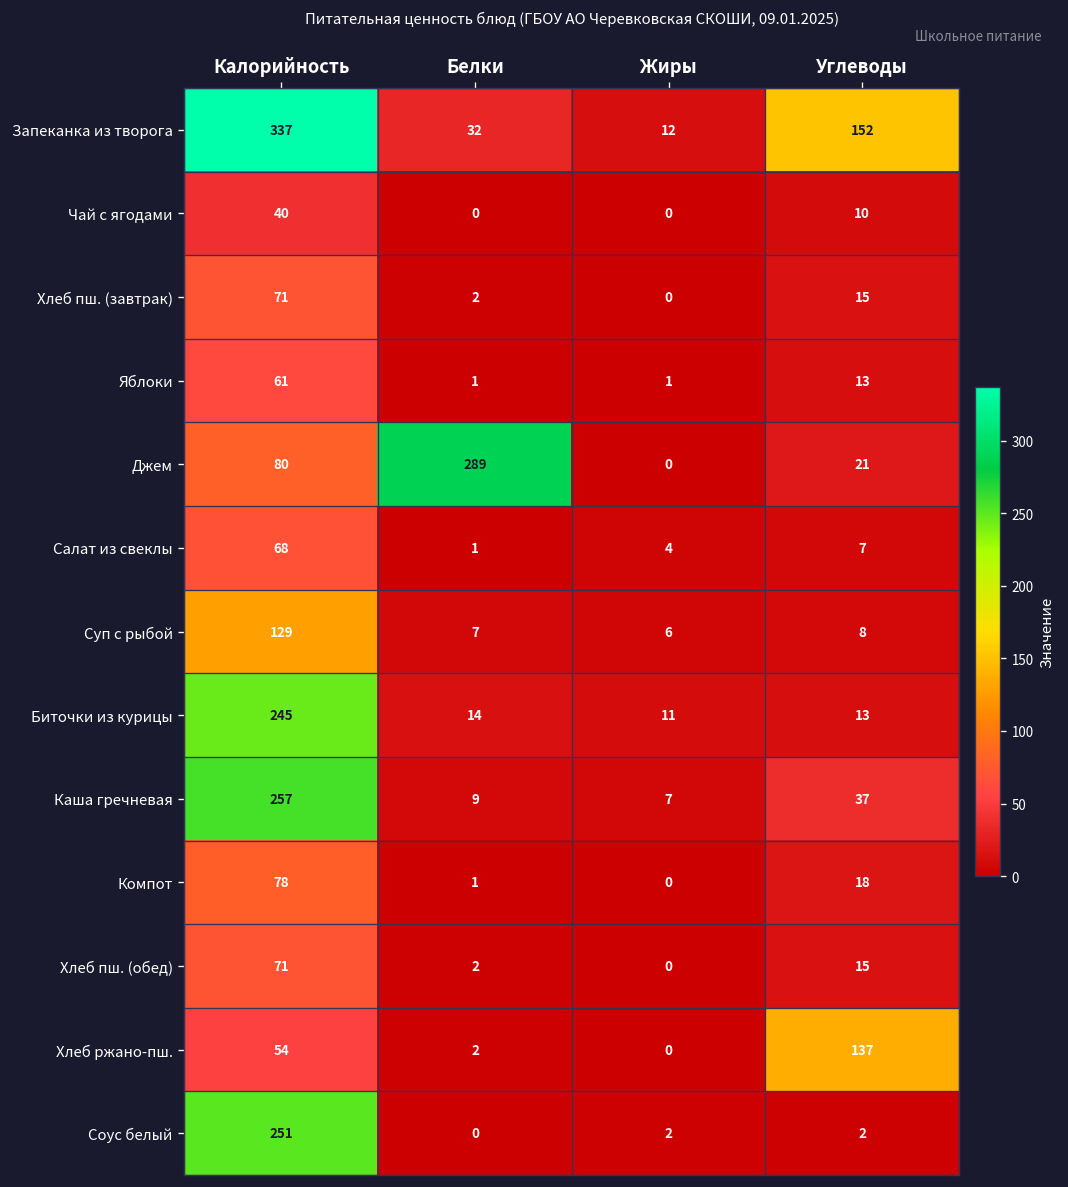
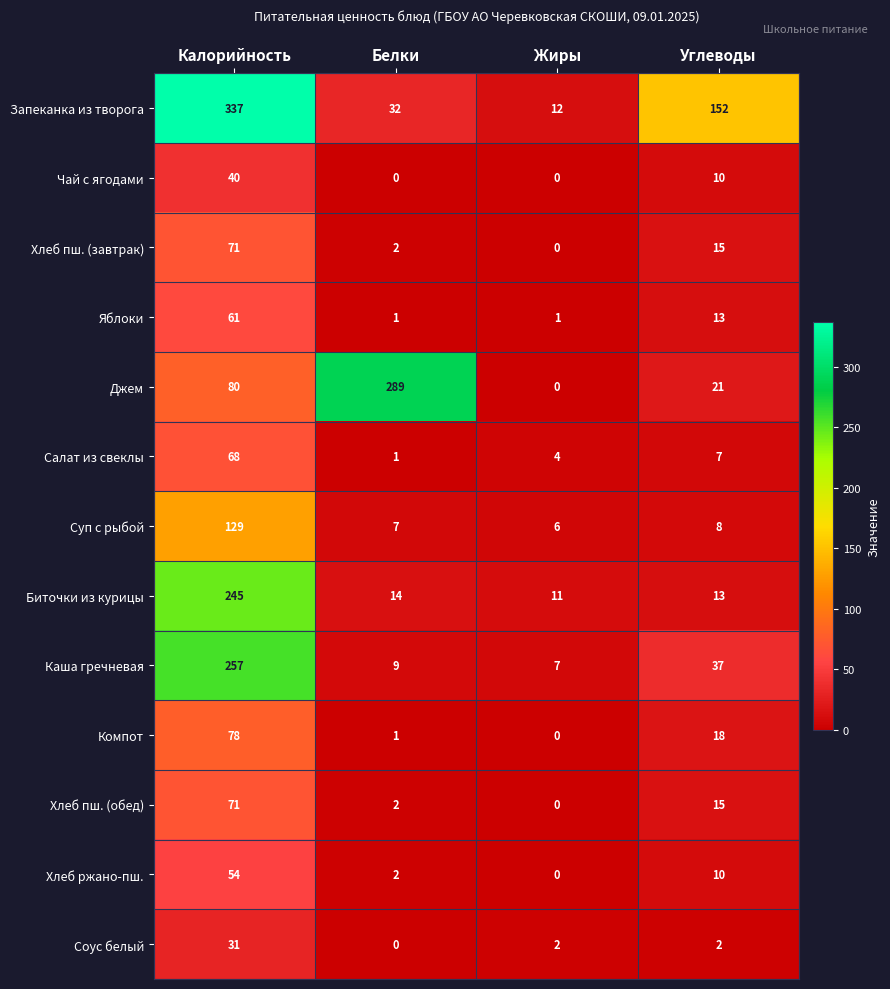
Хлеб ржано-пш., Углеводы: 137 -> 10
Соус белый, Калорийность: 251 -> 31
